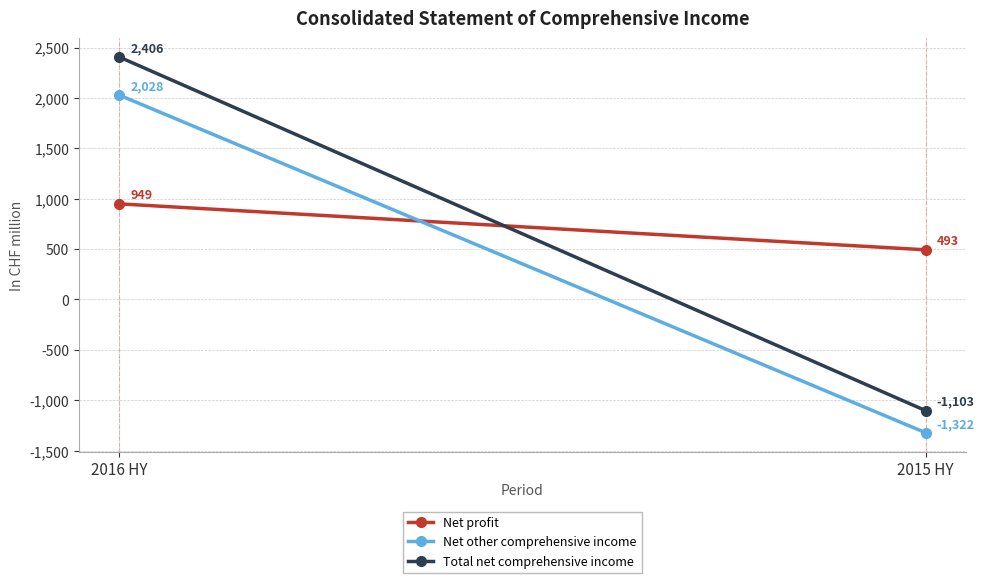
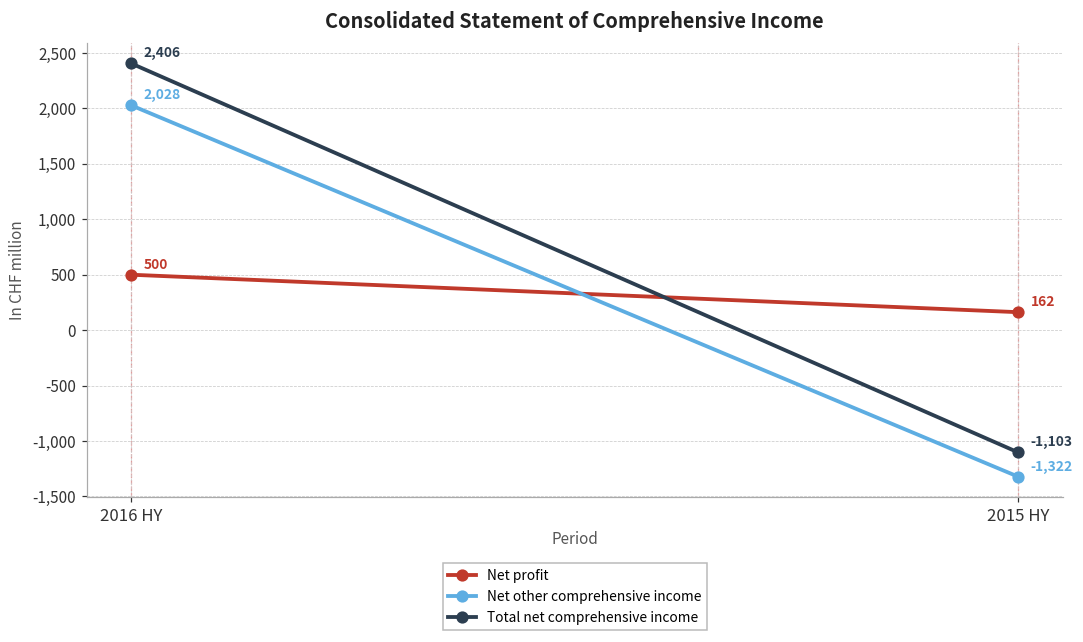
Net profit, 2016 HY: 949 -> 500
Net profit, 2015 HY: 493 -> 162
